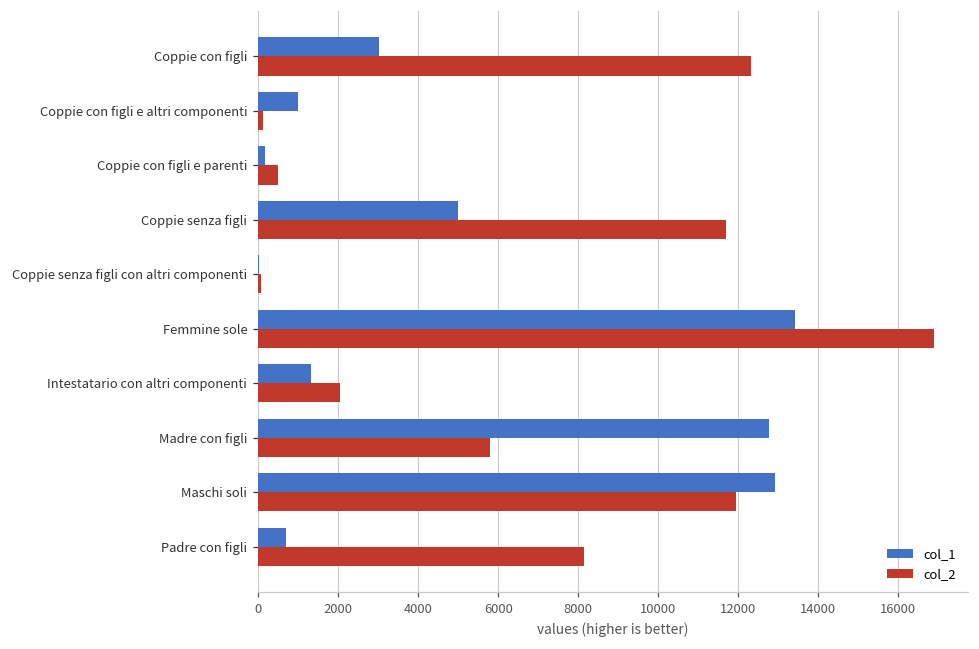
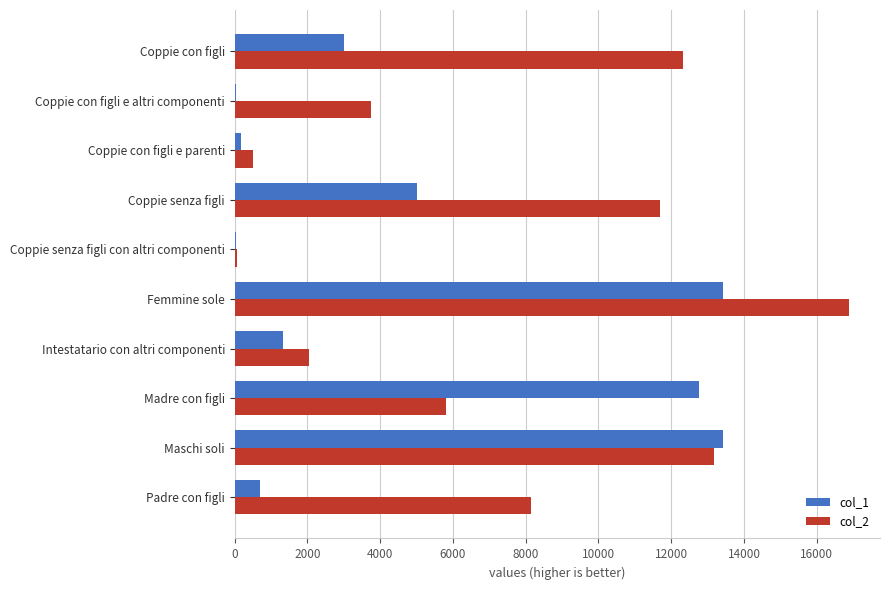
col_1, Coppie con figli e altri componenti: 1000 -> 0
col_2, Coppie con figli e altri componenti: 100 -> 3800
col_1, Maschi soli: 12900 -> 13400
col_2, Maschi soli: 12000 -> 13200
